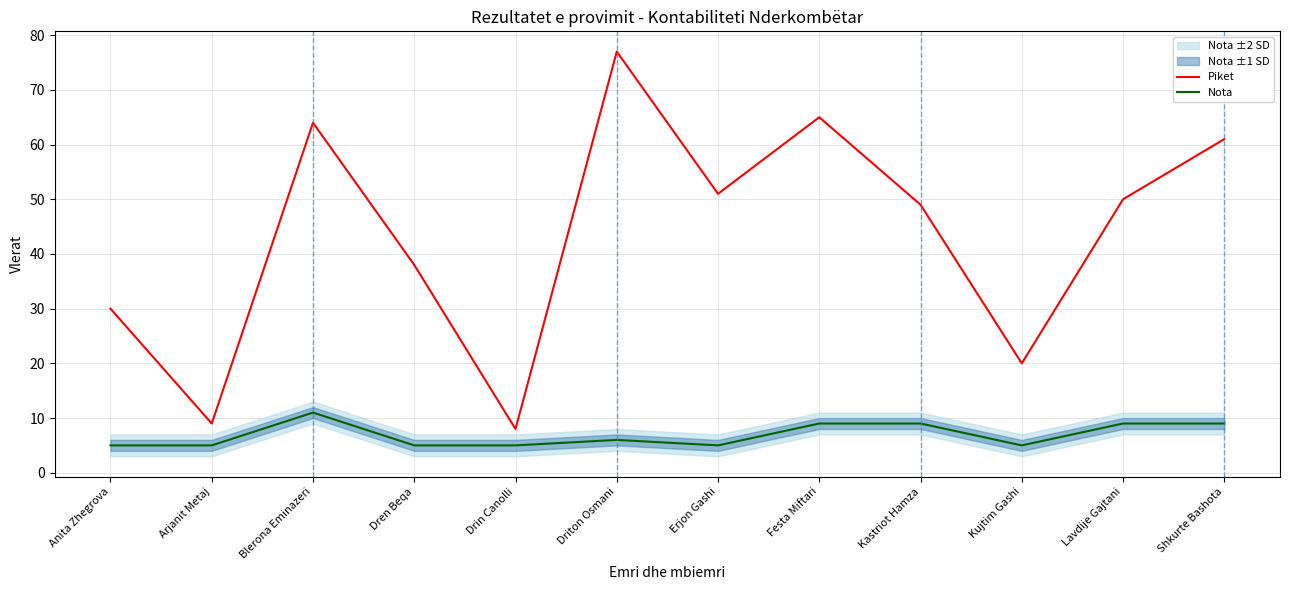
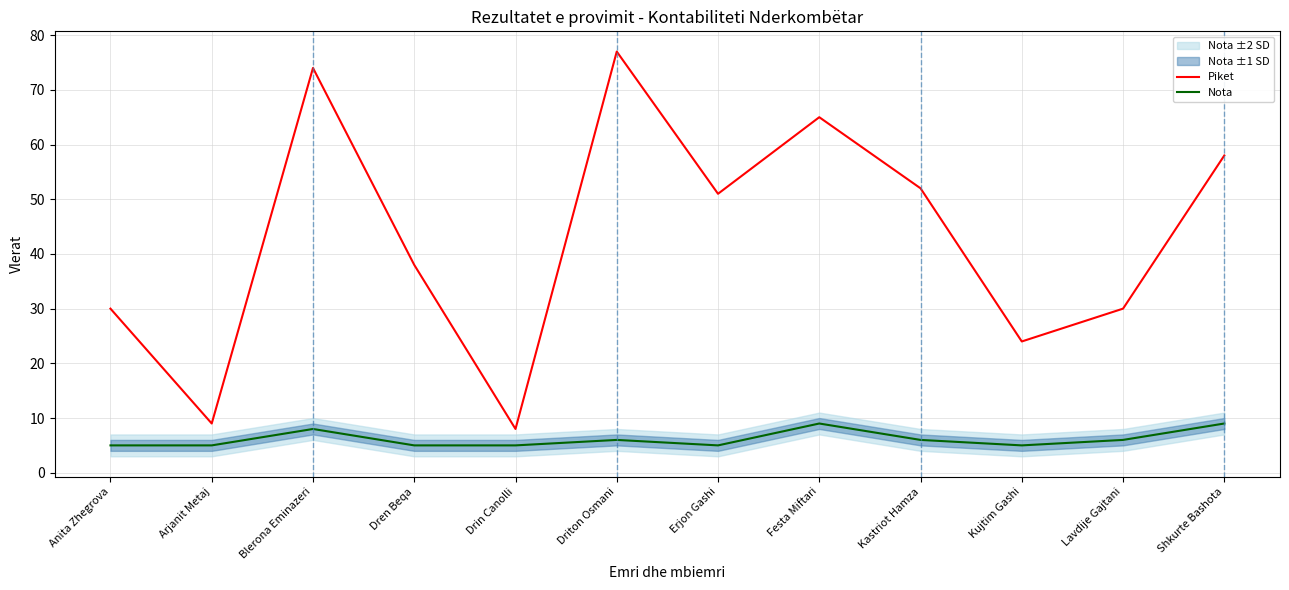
Piket, Blerona Eminazeri: 64 -> 74
Nota, Blerona Eminazeri: 11 -> 8
Piket, Kastriot Hamza: 49 -> 52
Nota, Kastriot Hamza: 9 -> 6
Piket, Kujtim Gashi: 20 -> 24
Piket, Lavdije Gajtani: 50 -> 30
Nota, Lavdije Gajtani: 9 -> 6
Piket, Shkurte Bashota: 61 -> 58
